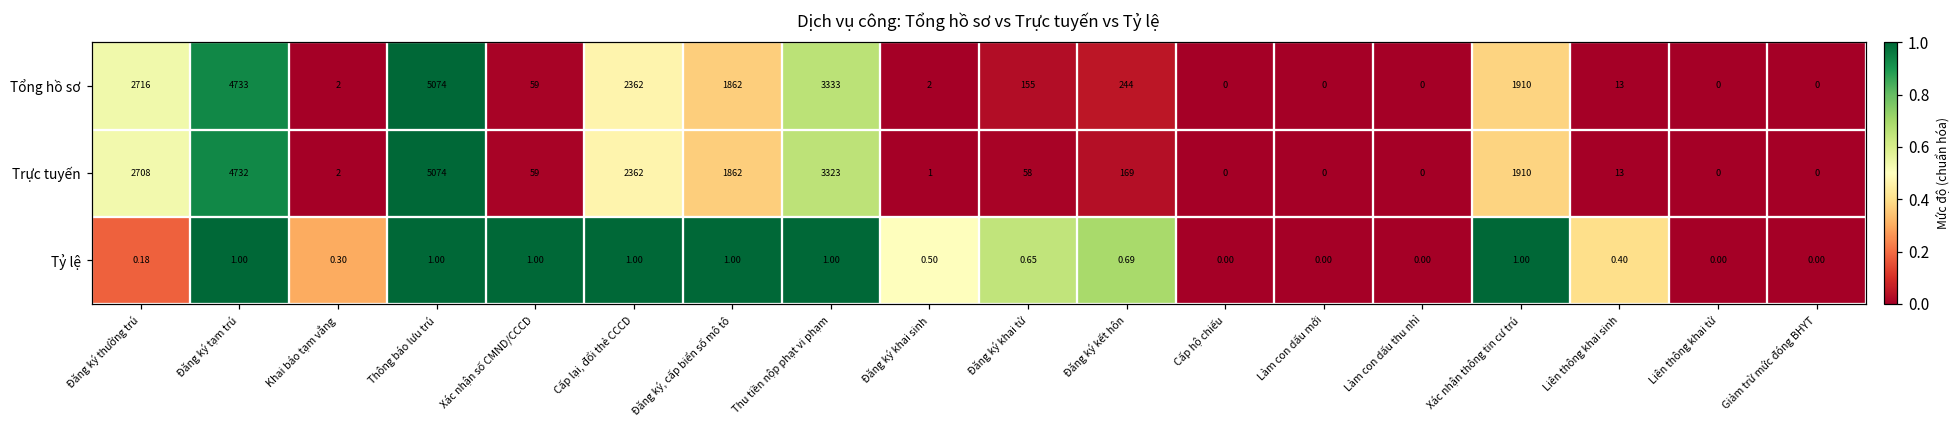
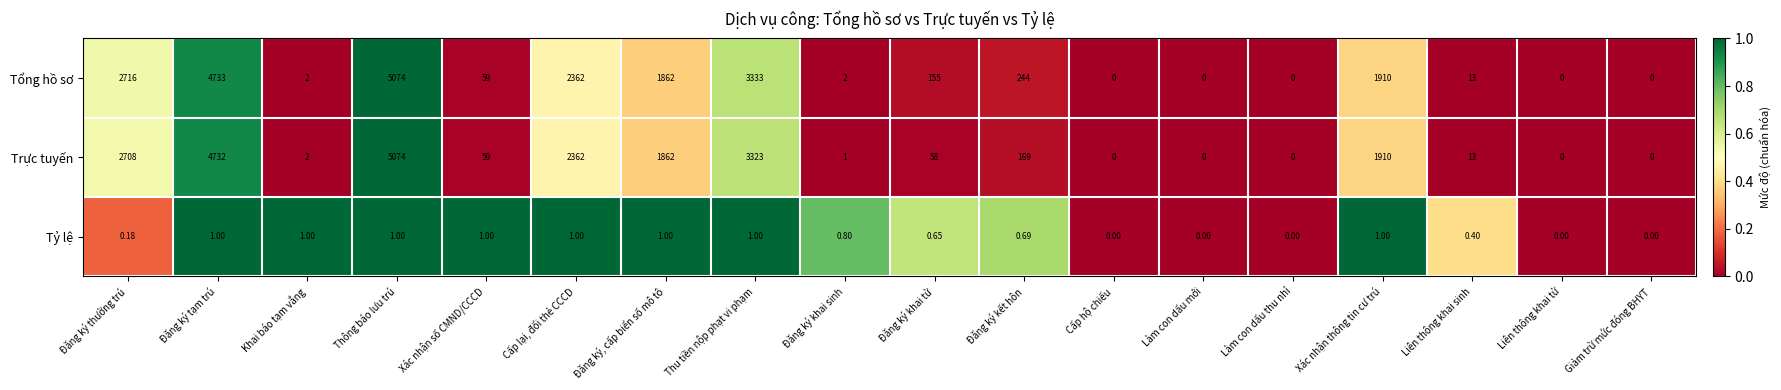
Tỷ lệ, Khai báo tạm vắng: 0.30 -> 1.00
Tỷ lệ, Đăng ký khai sinh: 0.50 -> 0.80
